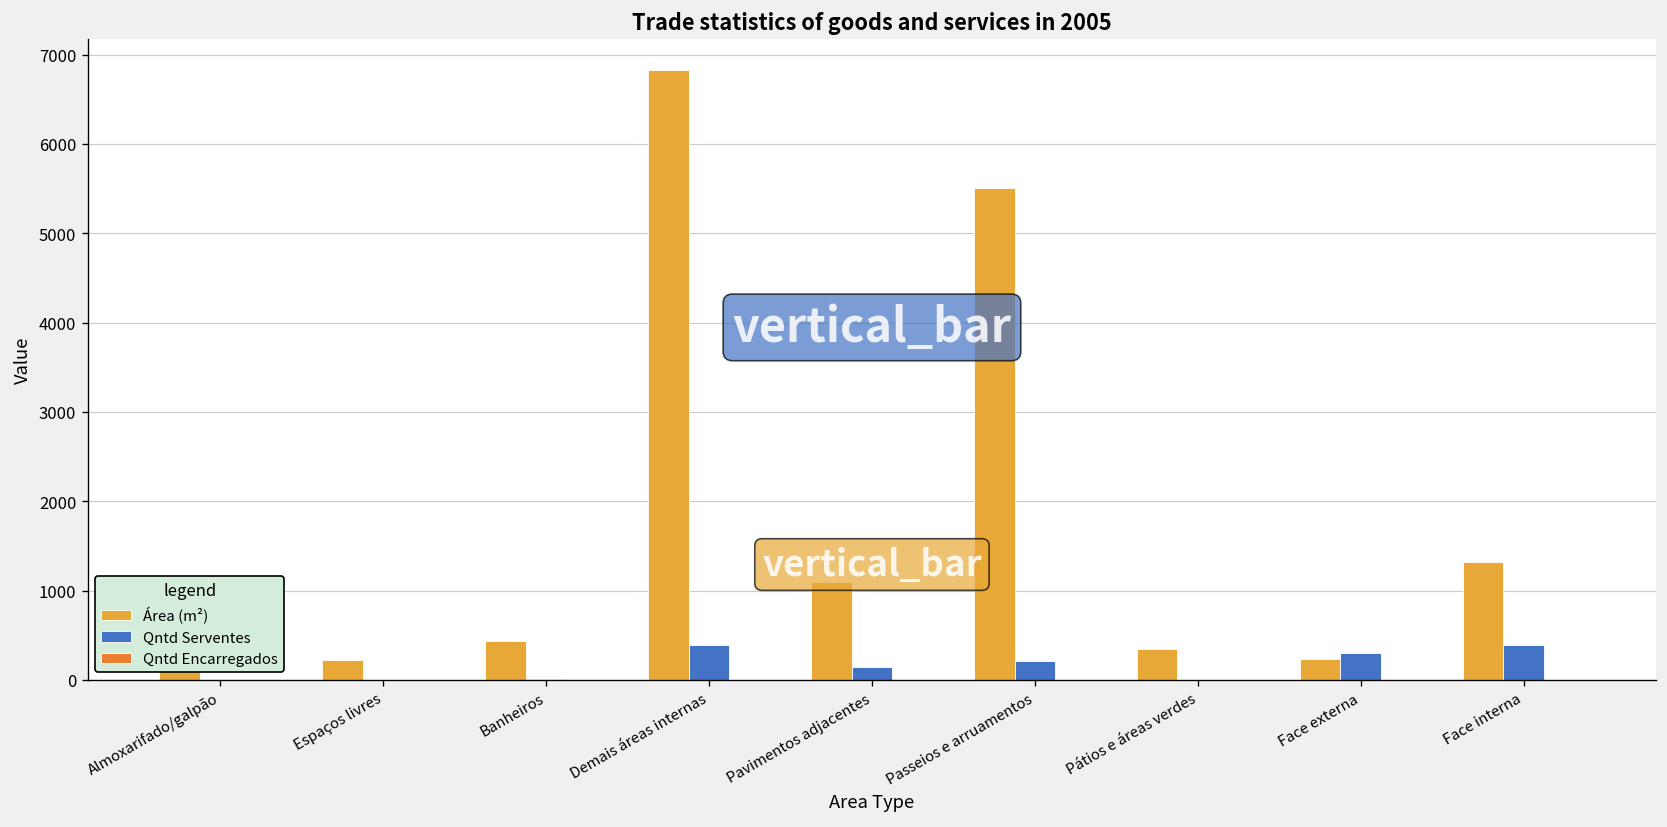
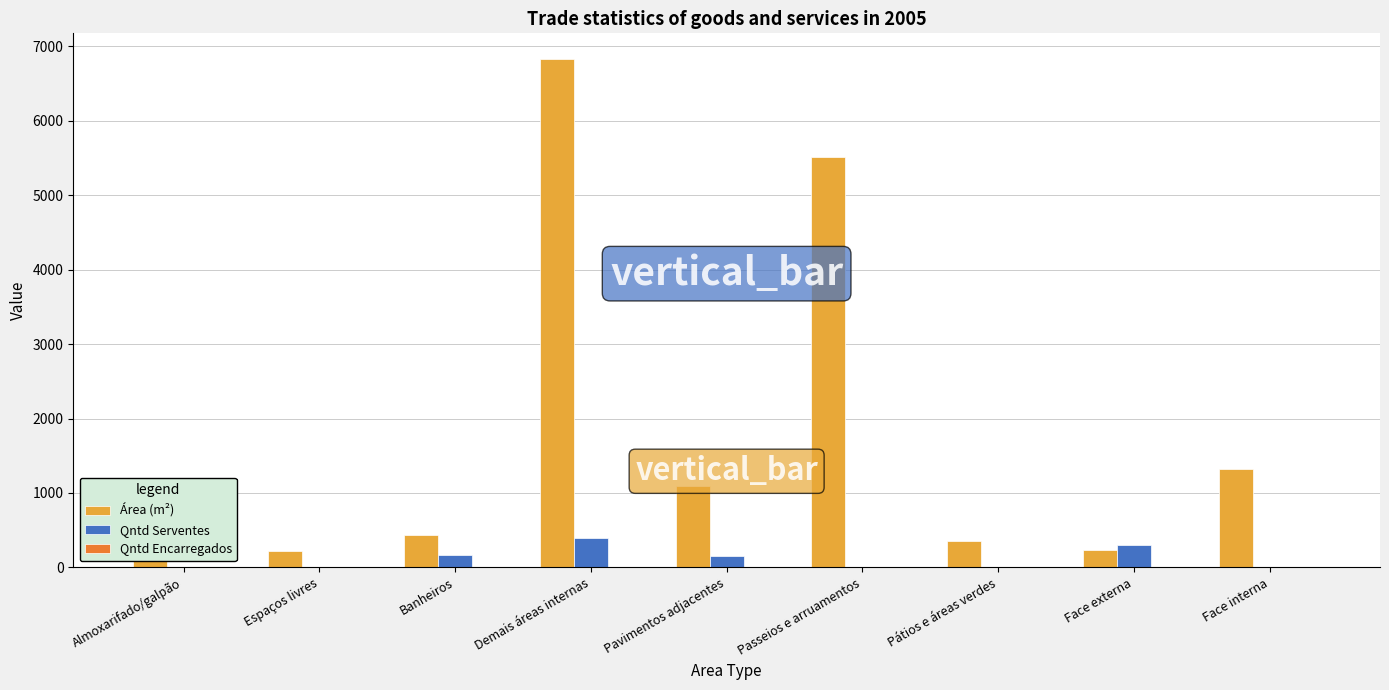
Qntd Serventes, Banheiros: 0 -> 200
Qntd Serventes, Passeios e arruamentos: 200 -> 0
Qntd Serventes, Face interna: 400 -> 0
